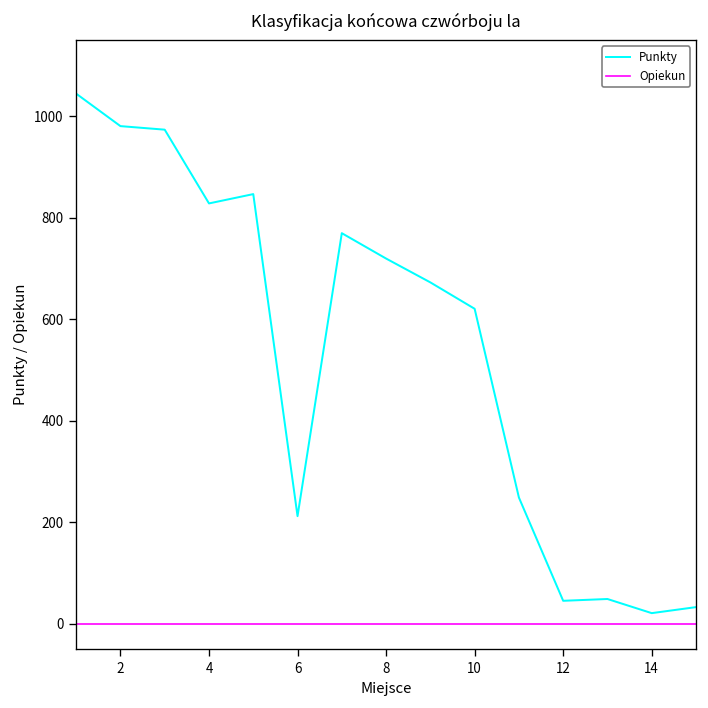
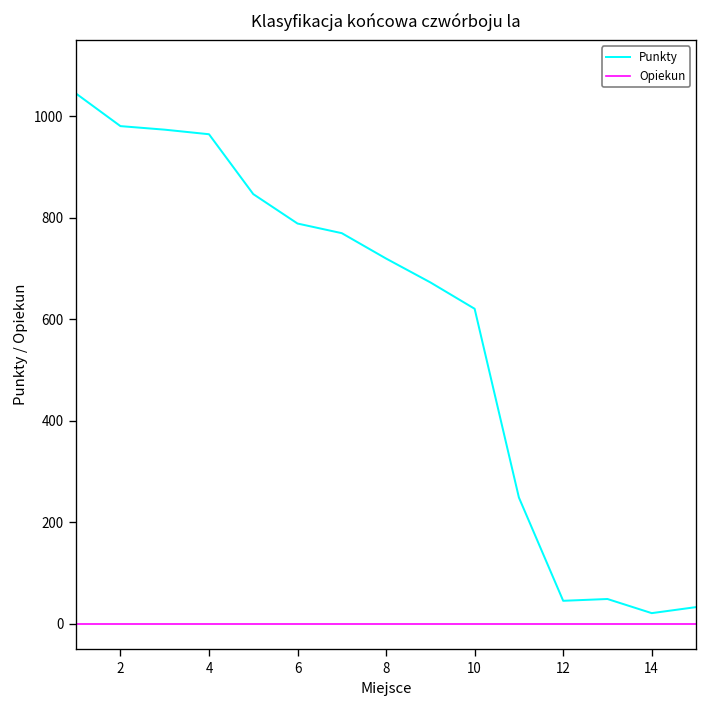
Punkty, 4: 830 -> 970
Punkty, 6: 210 -> 790
